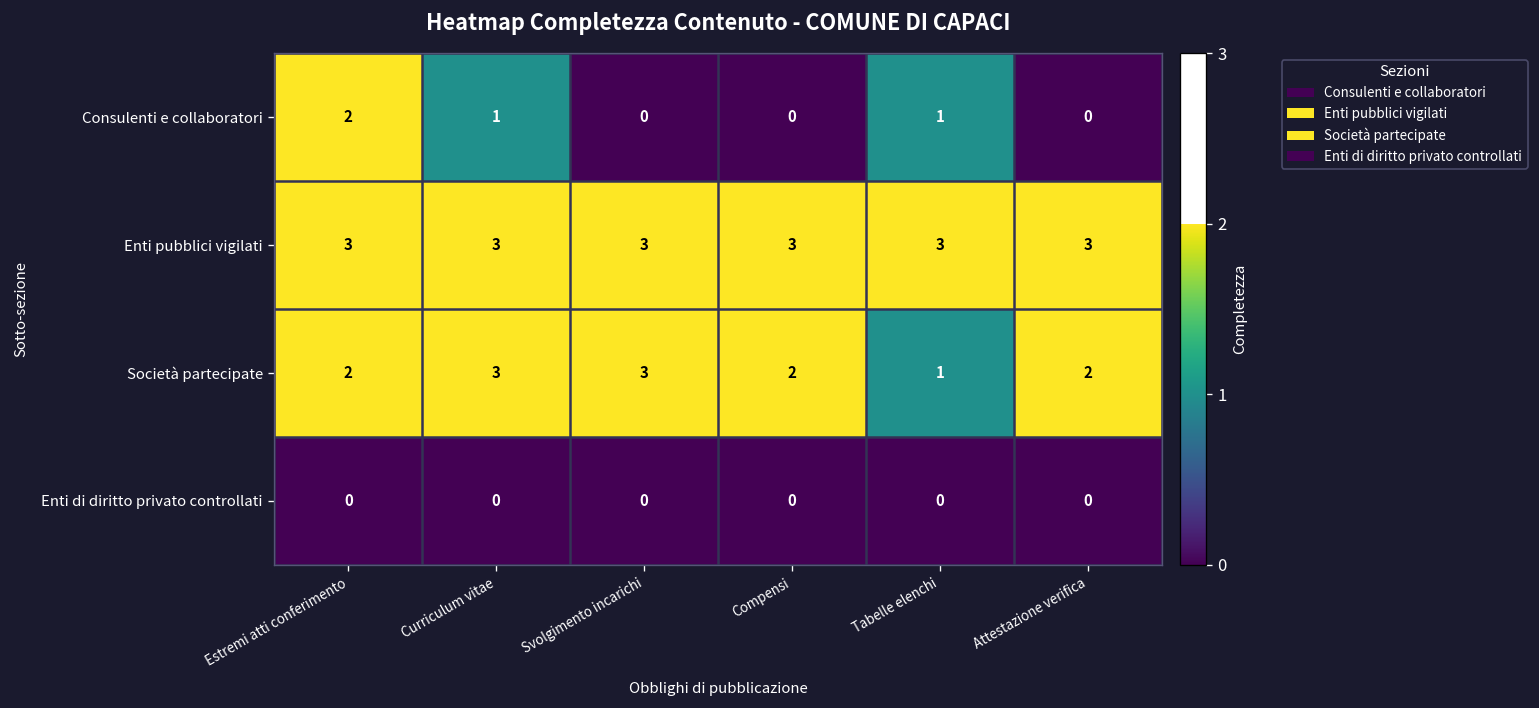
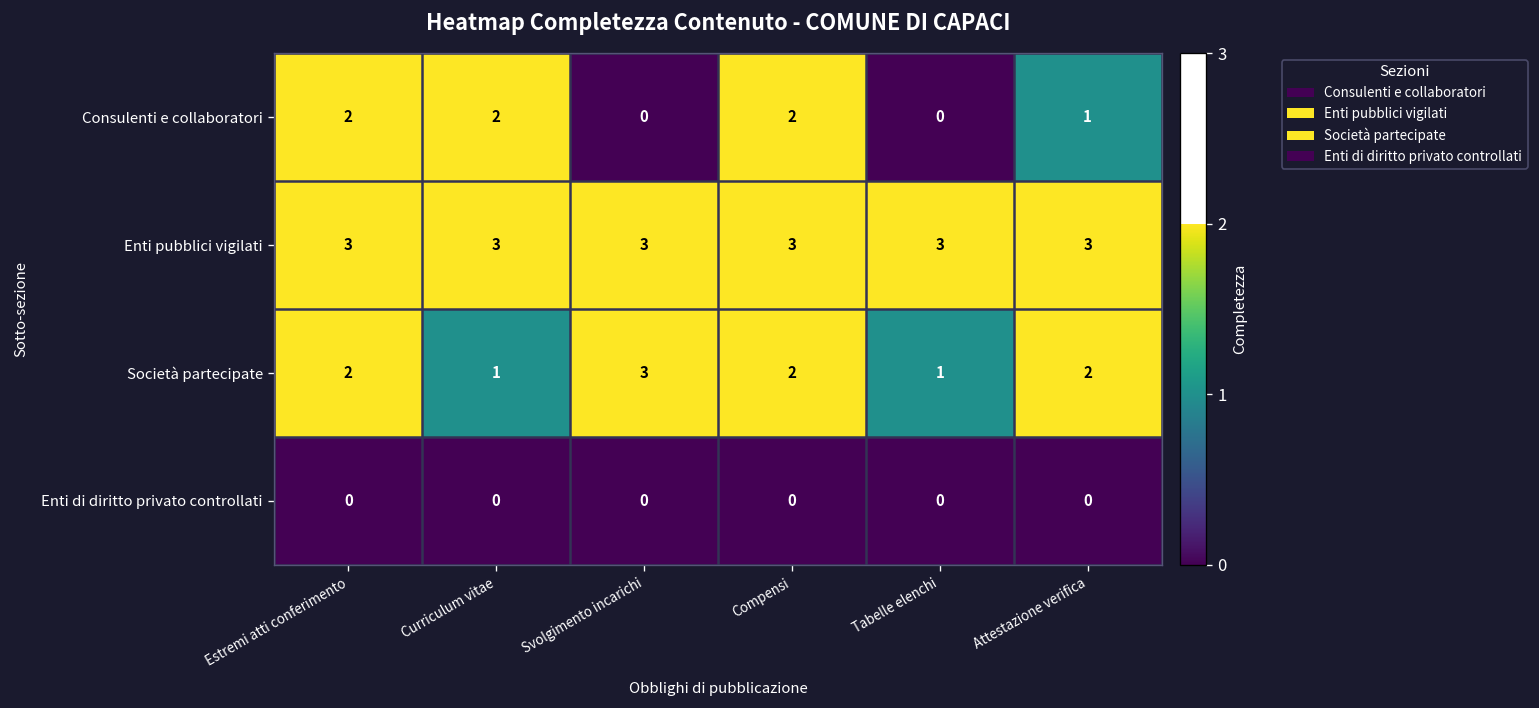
Consulenti e collaboratori, Curriculum vitae: 1 -> 2
Consulenti e collaboratori, Compensi: 0 -> 2
Consulenti e collaboratori, Tabelle elenchi: 1 -> 0
Consulenti e collaboratori, Attestazione verifica: 0 -> 1
Società partecipate, Curriculum vitae: 3 -> 1
